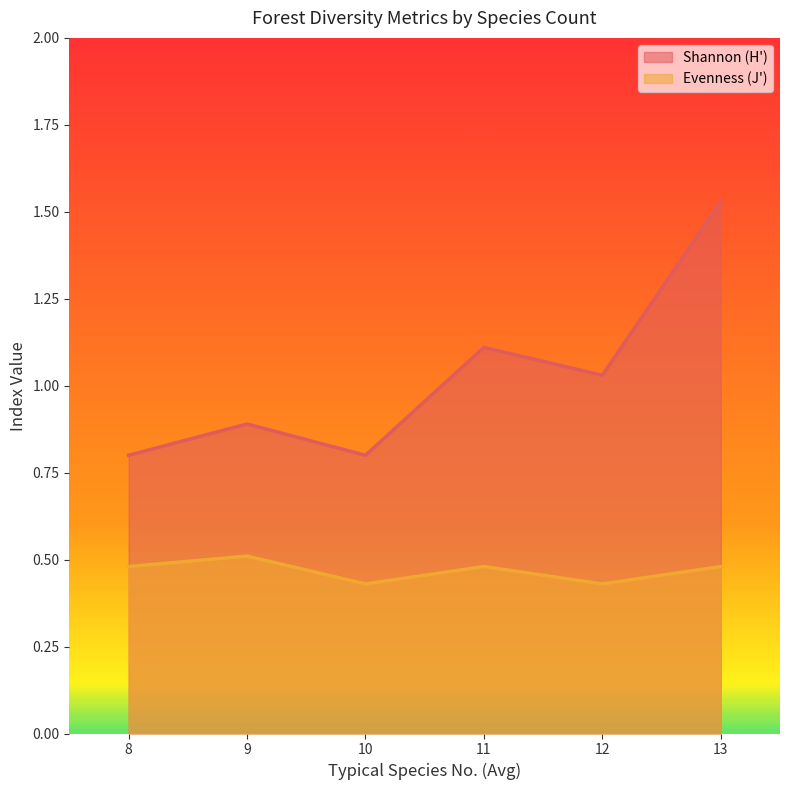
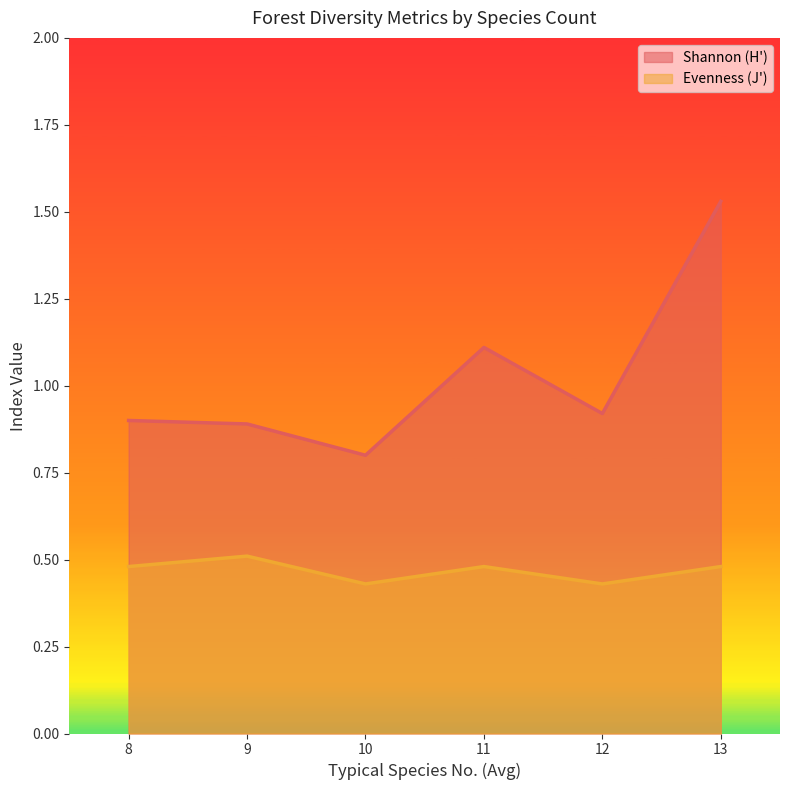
Shannon (H'), 8: 0.8 -> 0.9
Shannon (H'), 12: 1.03 -> 0.92
